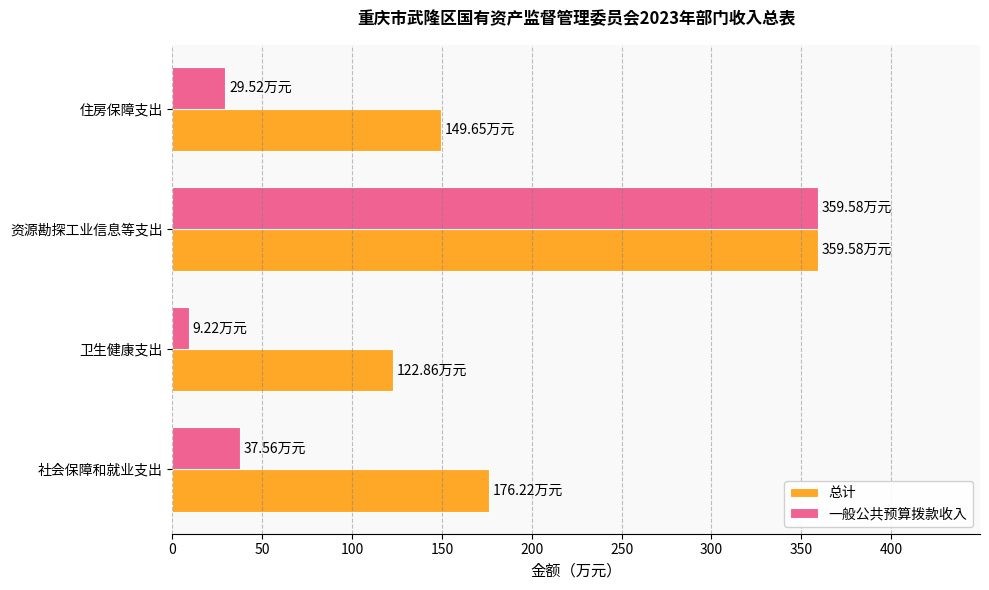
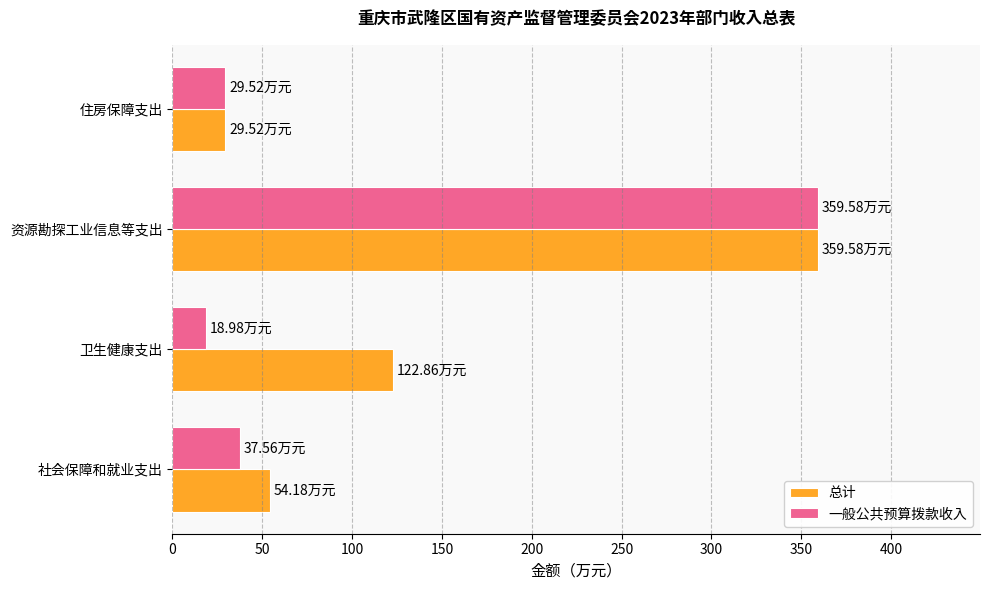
总计, 住房保障支出: 149.65 -> 29.52
一般公共预算拨款收入, 卫生健康支出: 9.22 -> 18.98
总计, 社会保障和就业支出: 176.22 -> 54.18
